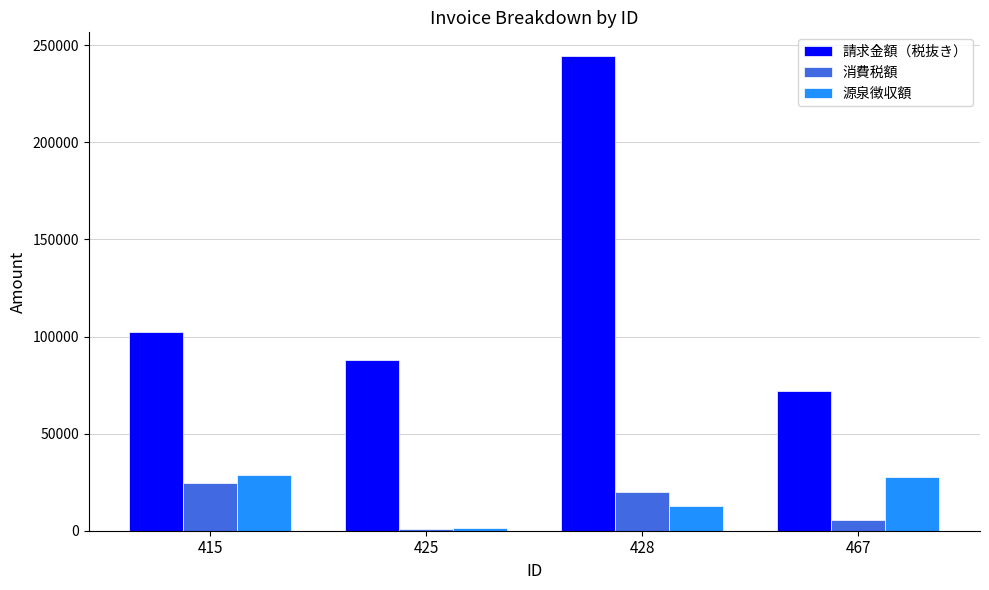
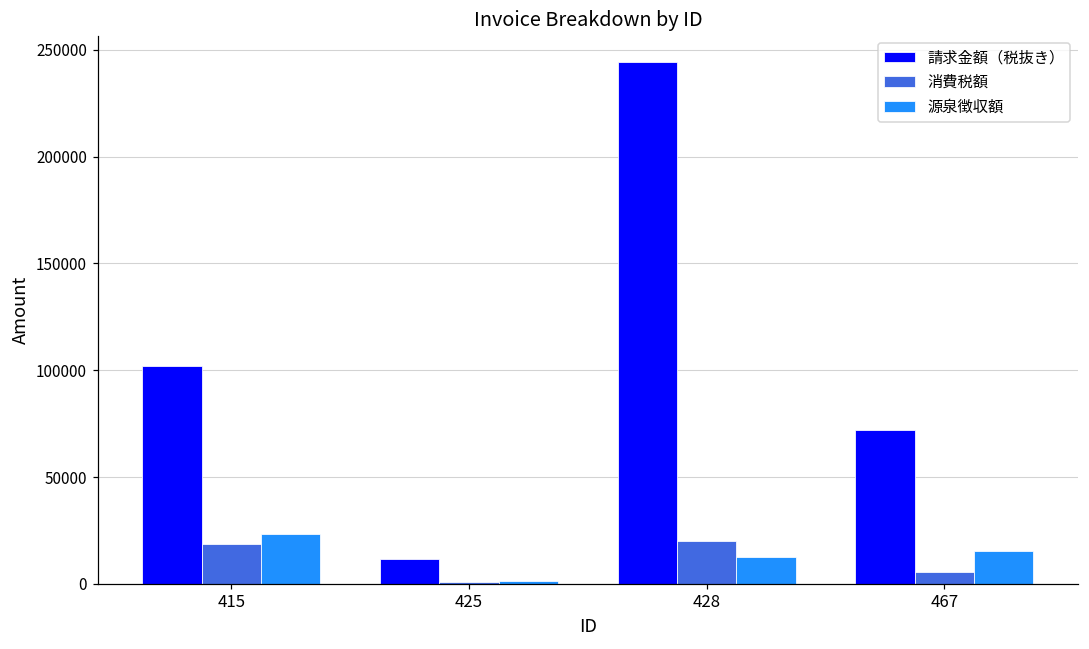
消費税額, 415: 24000 -> 18000
源泉徴収額, 415: 28000 -> 23000
請求金額（税抜き）, 425: 88000 -> 12000
源泉徴収額, 467: 28000 -> 15000
